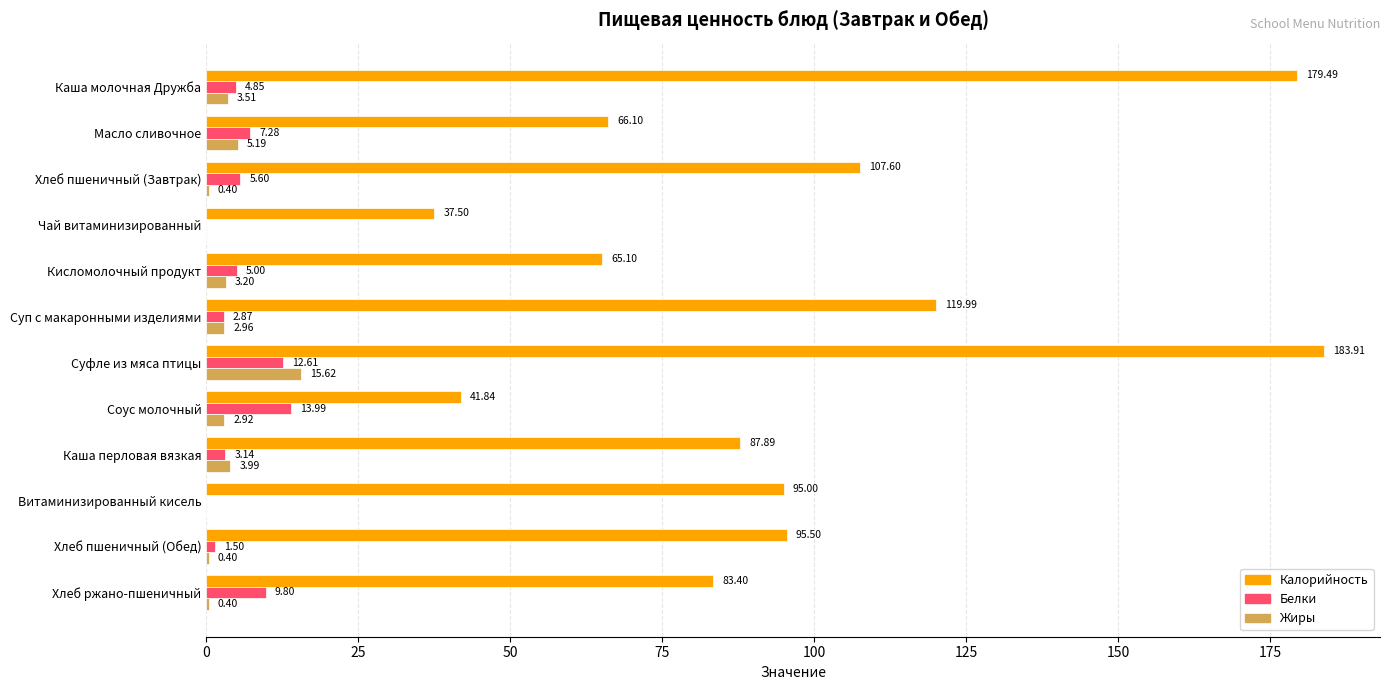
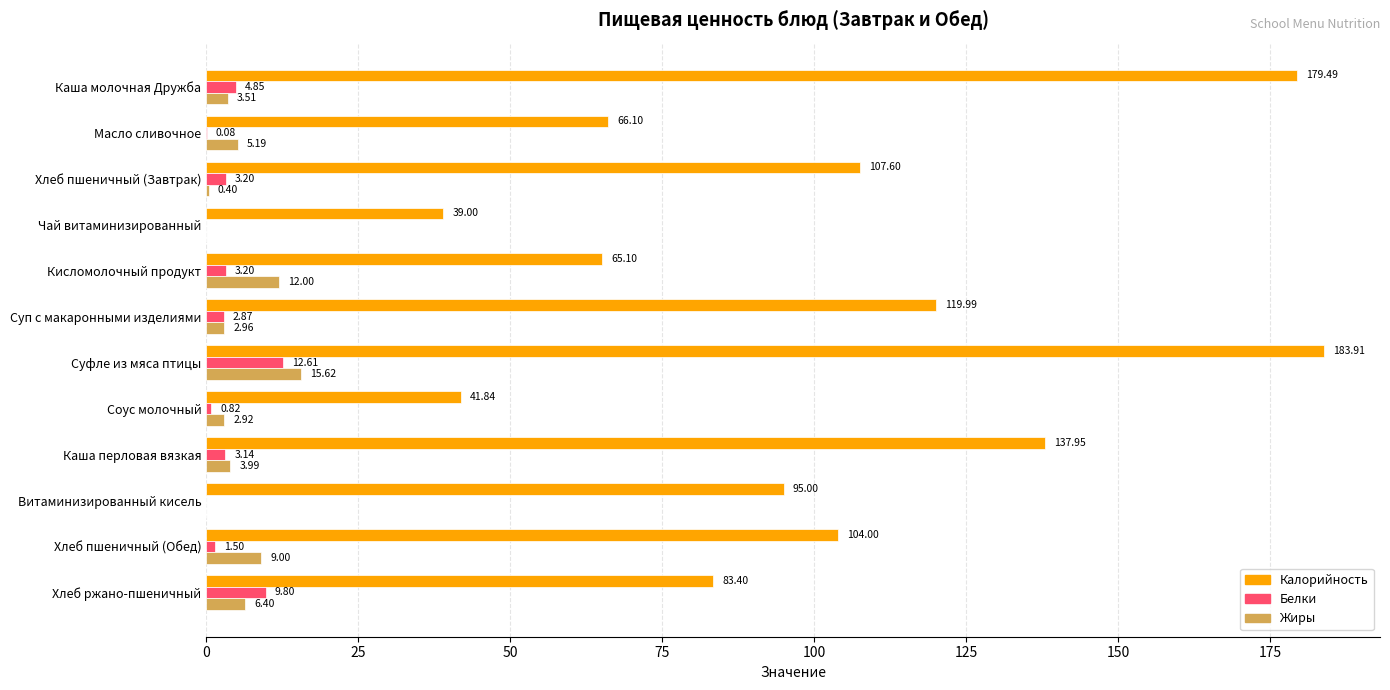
Белки, Масло сливочное: 7.28 -> 0.08
Белки, Хлеб пшеничный (Завтрак): 5.60 -> 3.20
Калорийность, Чай витаминизированный: 37.50 -> 39.00
Белки, Кисломолочный продукт: 5.00 -> 3.20
Жиры, Кисломолочный продукт: 3.20 -> 12.00
Белки, Соус молочный: 13.99 -> 0.82
Калорийность, Каша перловая вязкая: 87.89 -> 137.95
Калорийность, Хлеб пшеничный (Обед): 95.50 -> 104.00
Жиры, Хлеб пшеничный (Обед): 0.40 -> 9.00
Жиры, Хлеб ржано-пшеничный: 0.40 -> 6.40
